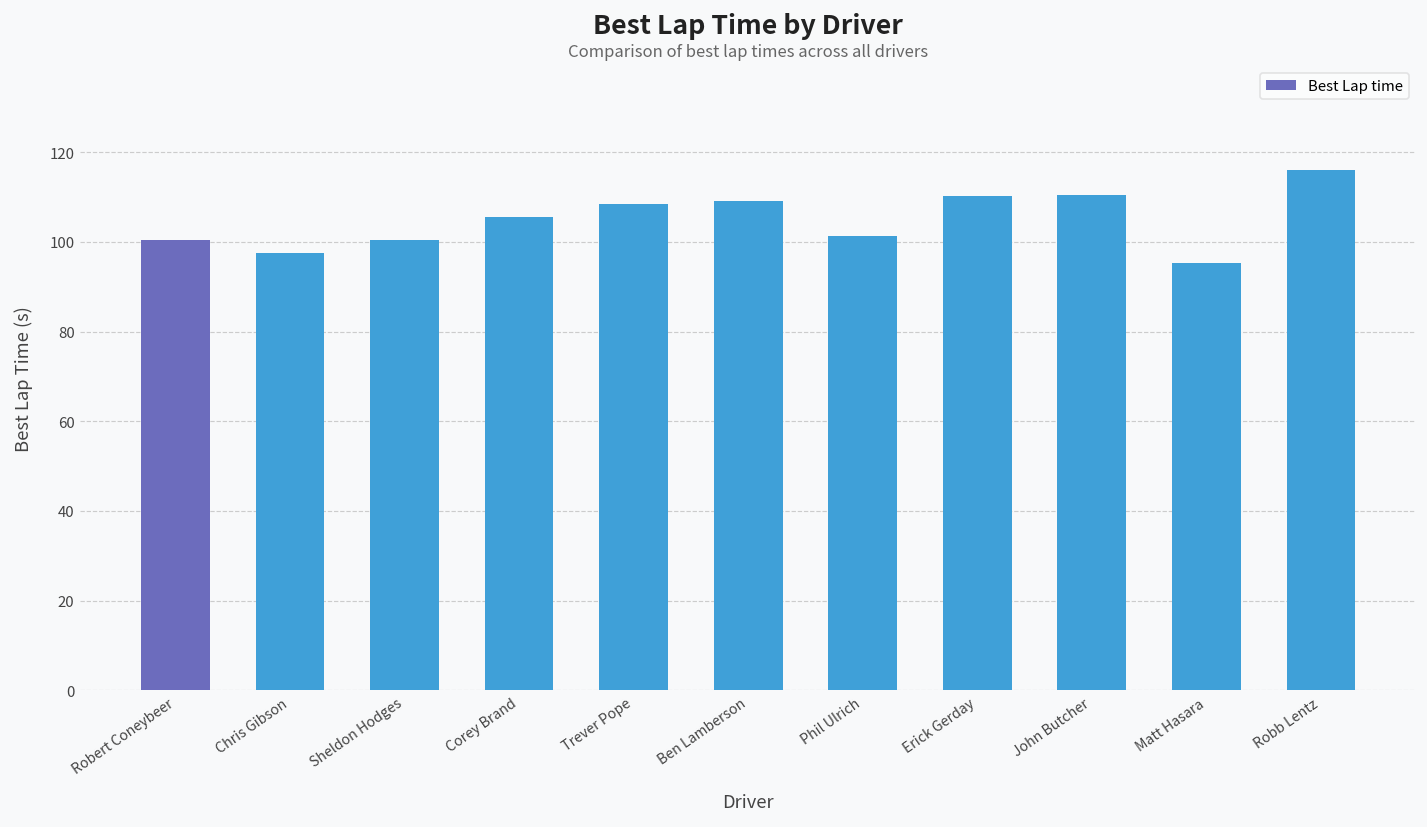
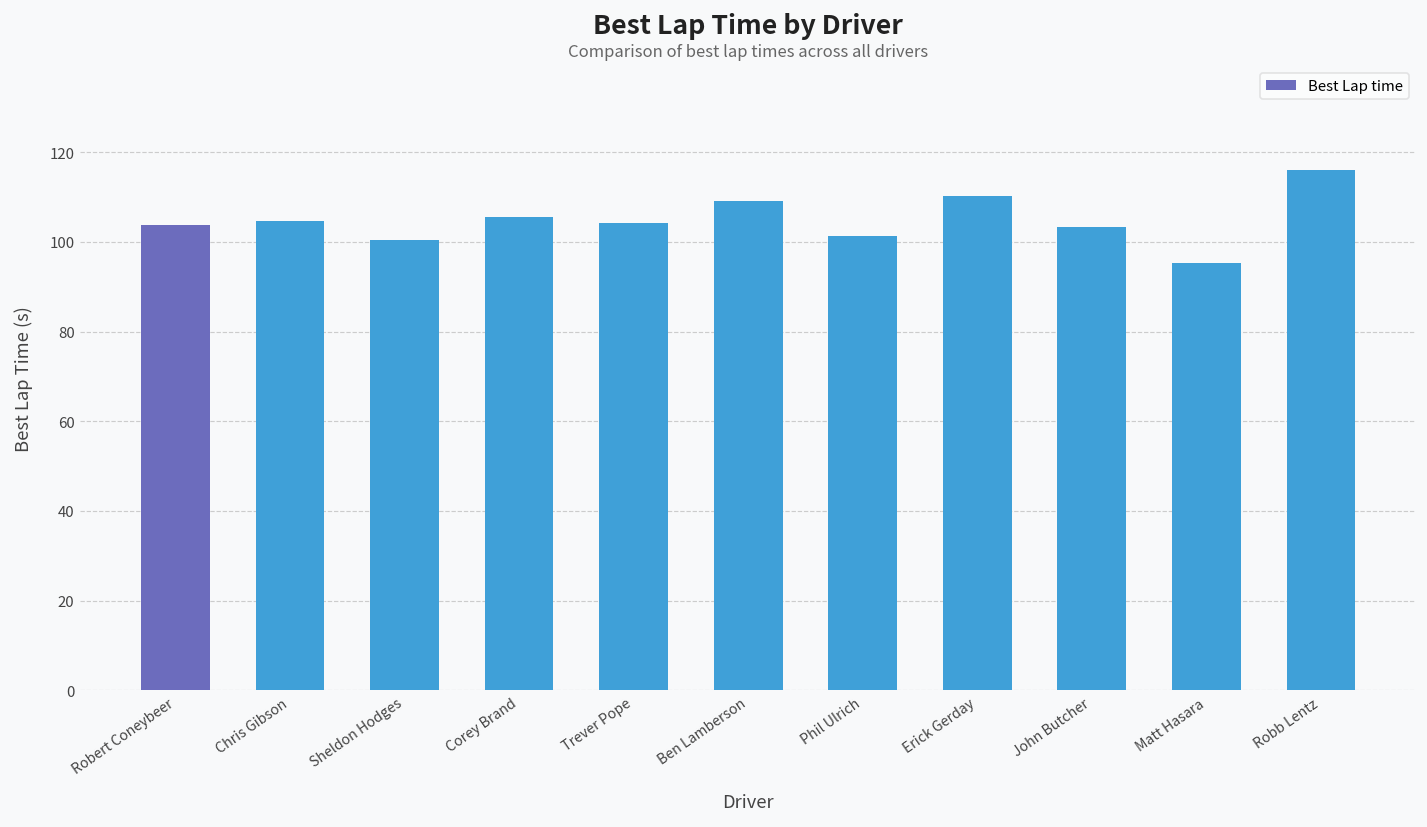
Robert Coneybeer: 100 -> 104
Chris Gibson: 97 -> 105
Trever Pope: 109 -> 104
John Butcher: 111 -> 103
